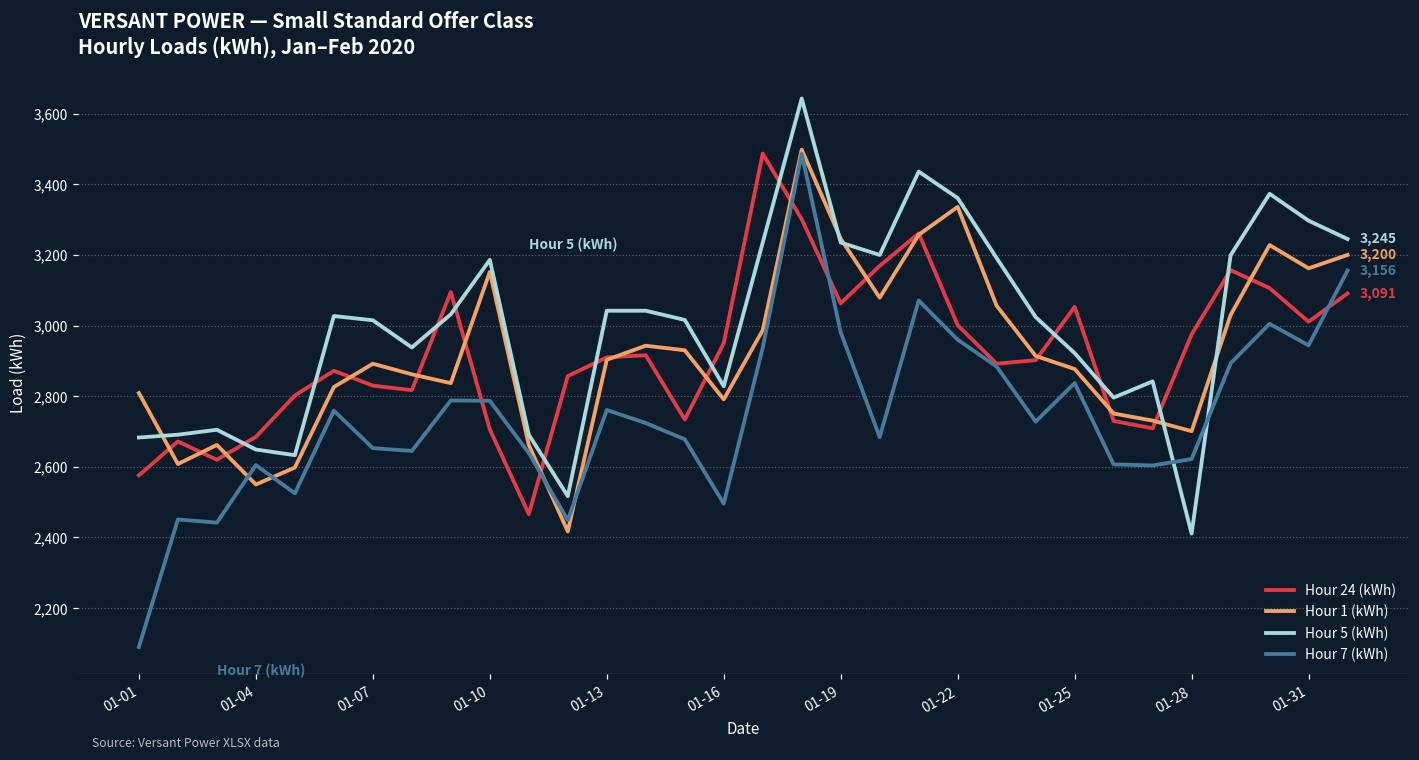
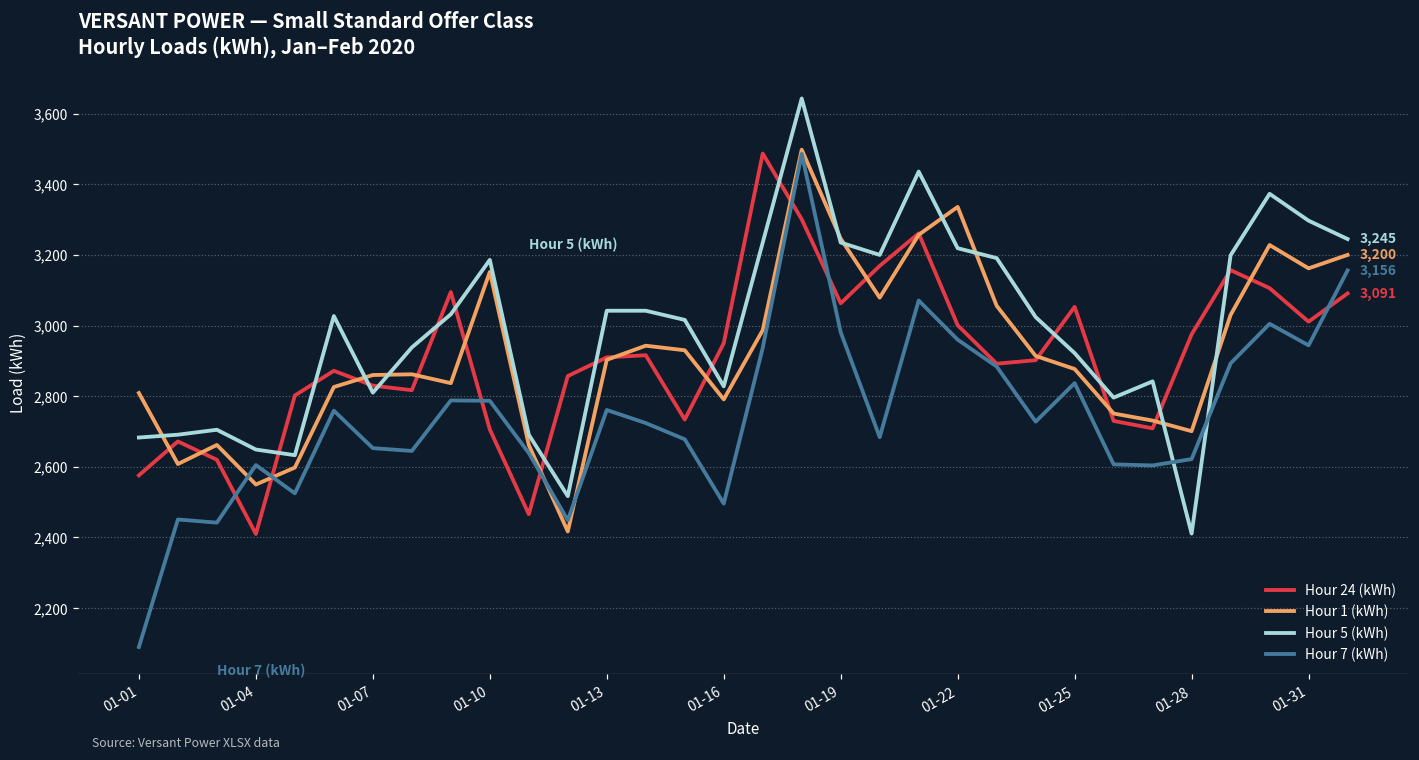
Hour 24 (kWh), 01-04: 2,690 -> 2,410
Hour 1 (kWh), 01-07: 2,890 -> 2,860
Hour 5 (kWh), 01-07: 3,020 -> 2,810
Hour 5 (kWh), 01-22: 3,360 -> 3,220
